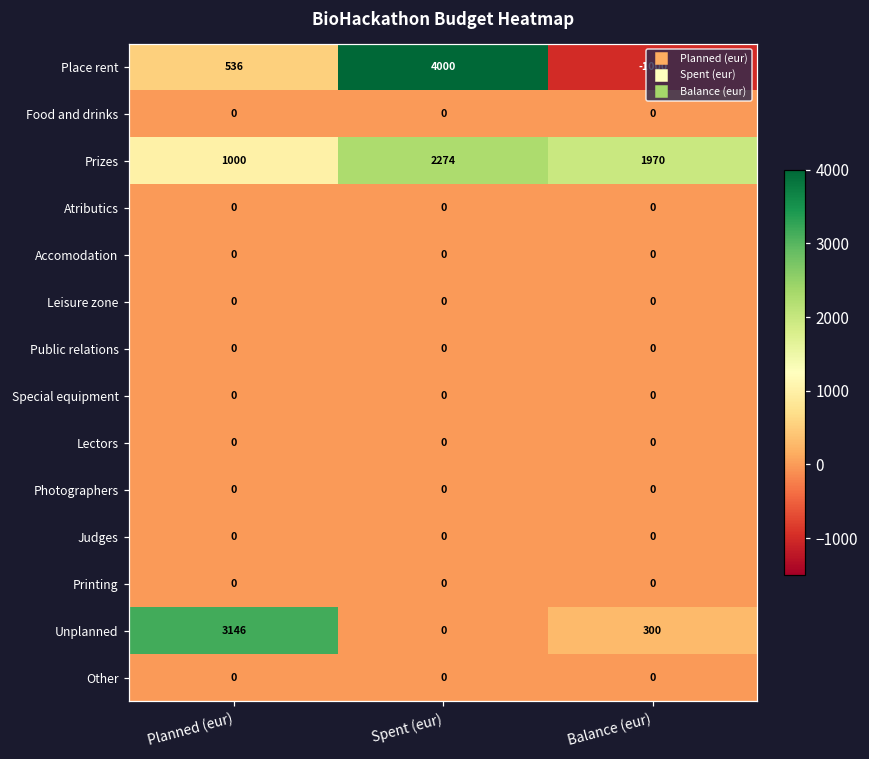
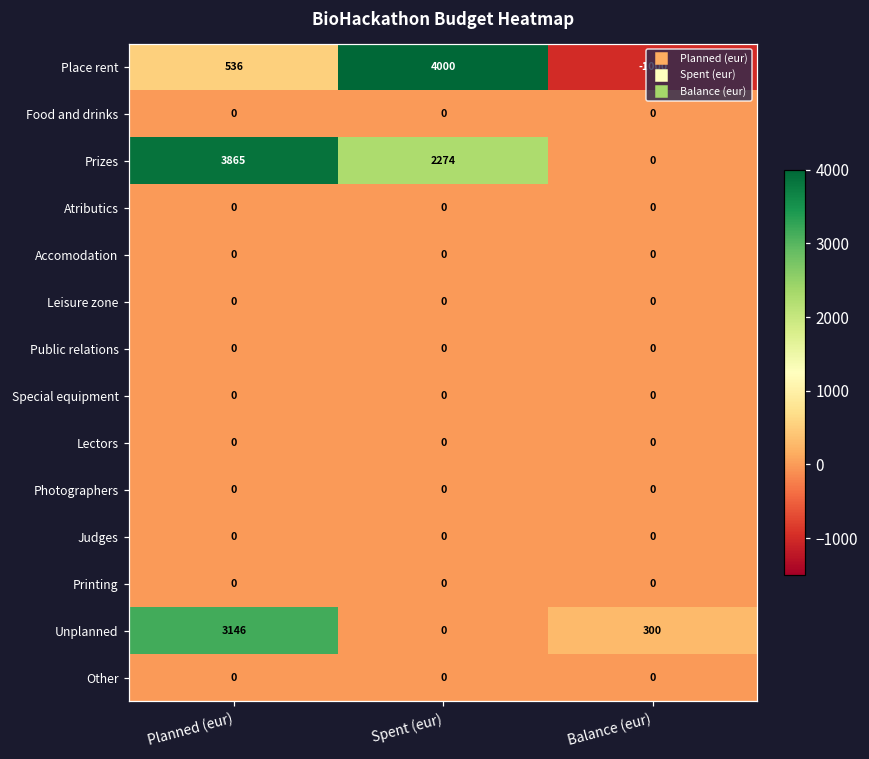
Prizes, Planned (eur): 1000 -> 3865
Prizes, Balance (eur): 1970 -> 0
